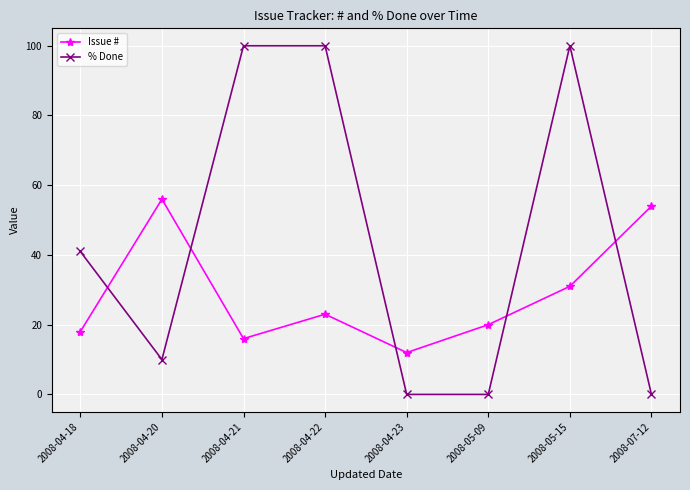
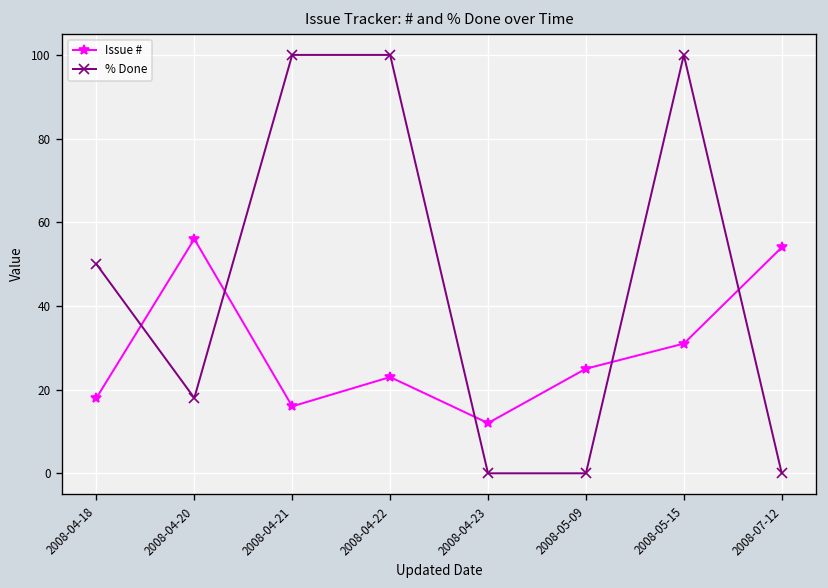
% Done, 2008-04-18: 41 -> 50
% Done, 2008-04-20: 10 -> 18
Issue #, 2008-05-09: 20 -> 25
